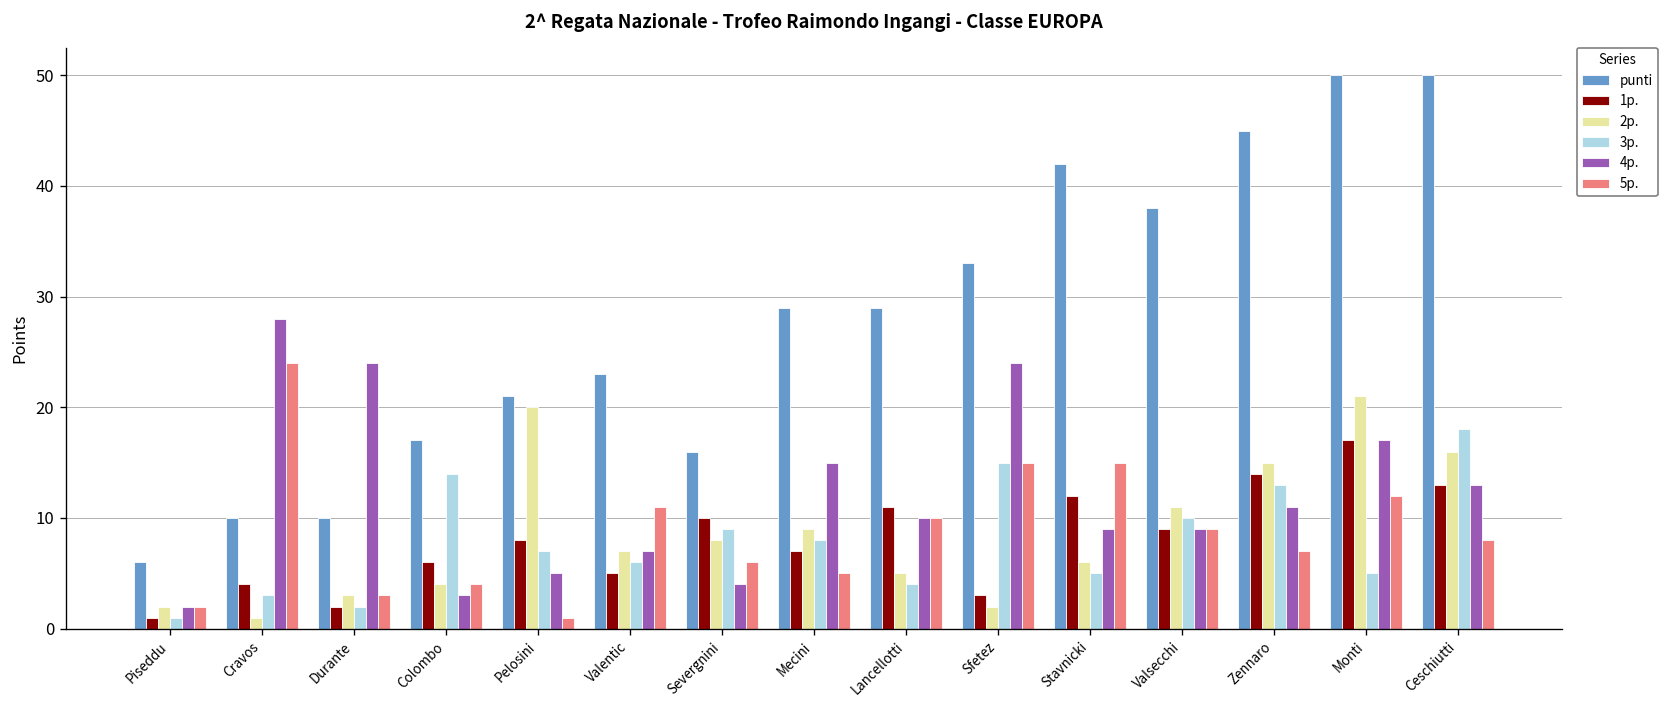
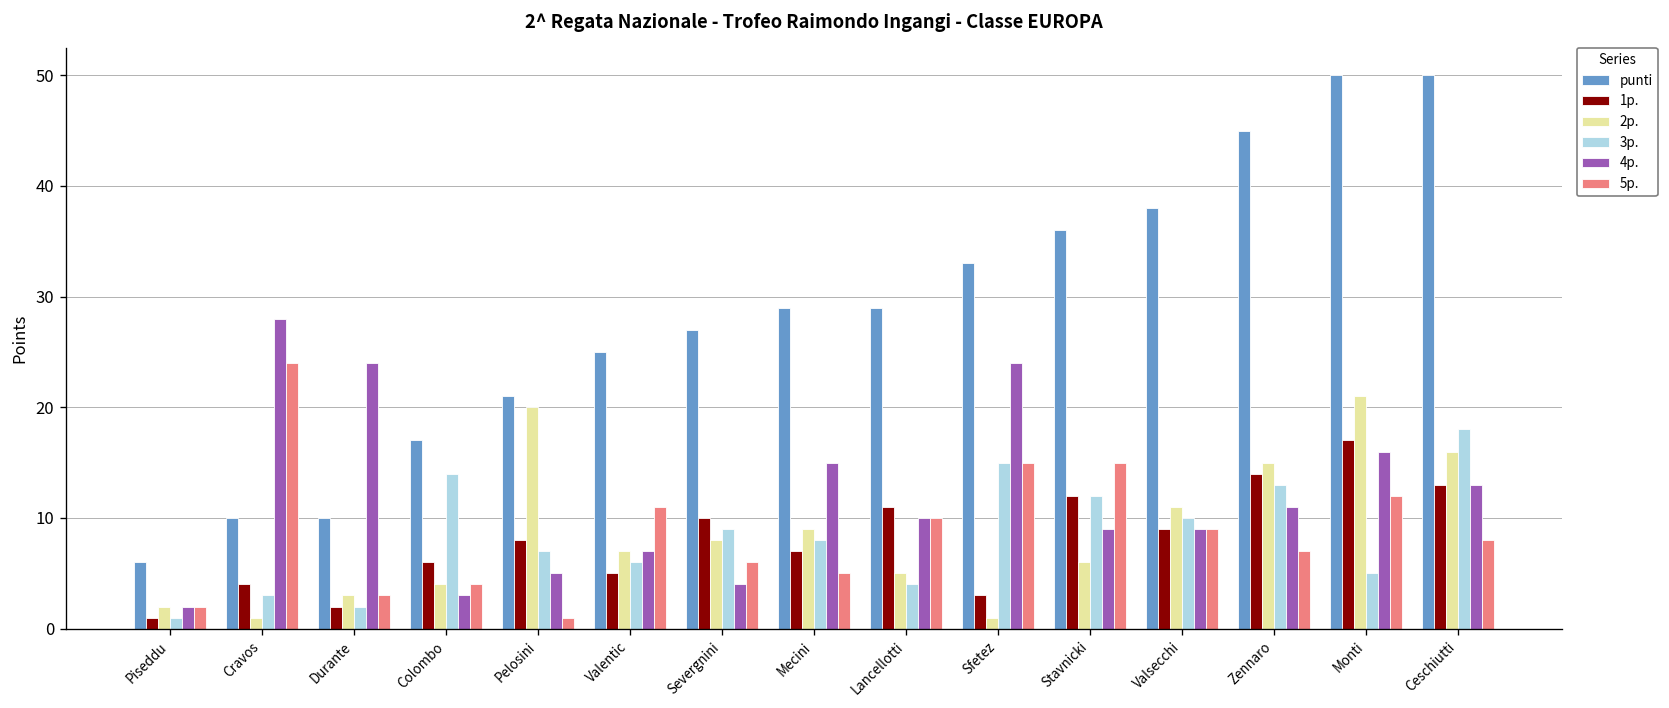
punti, Valentic: 23 -> 25
punti, Severgnini: 16 -> 27
2p., Sfetez: 2 -> 1
punti, Stavnicki: 42 -> 36
3p., Stavnicki: 5 -> 12
4p., Monti: 17 -> 16
